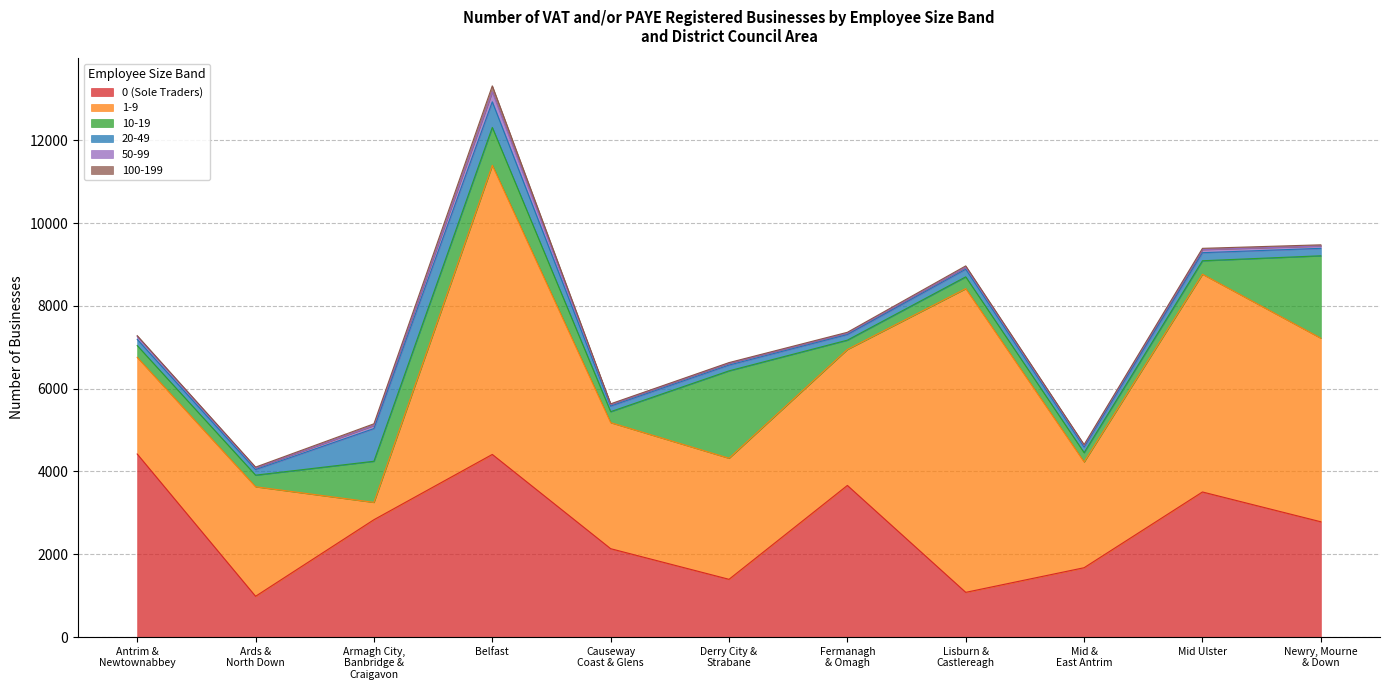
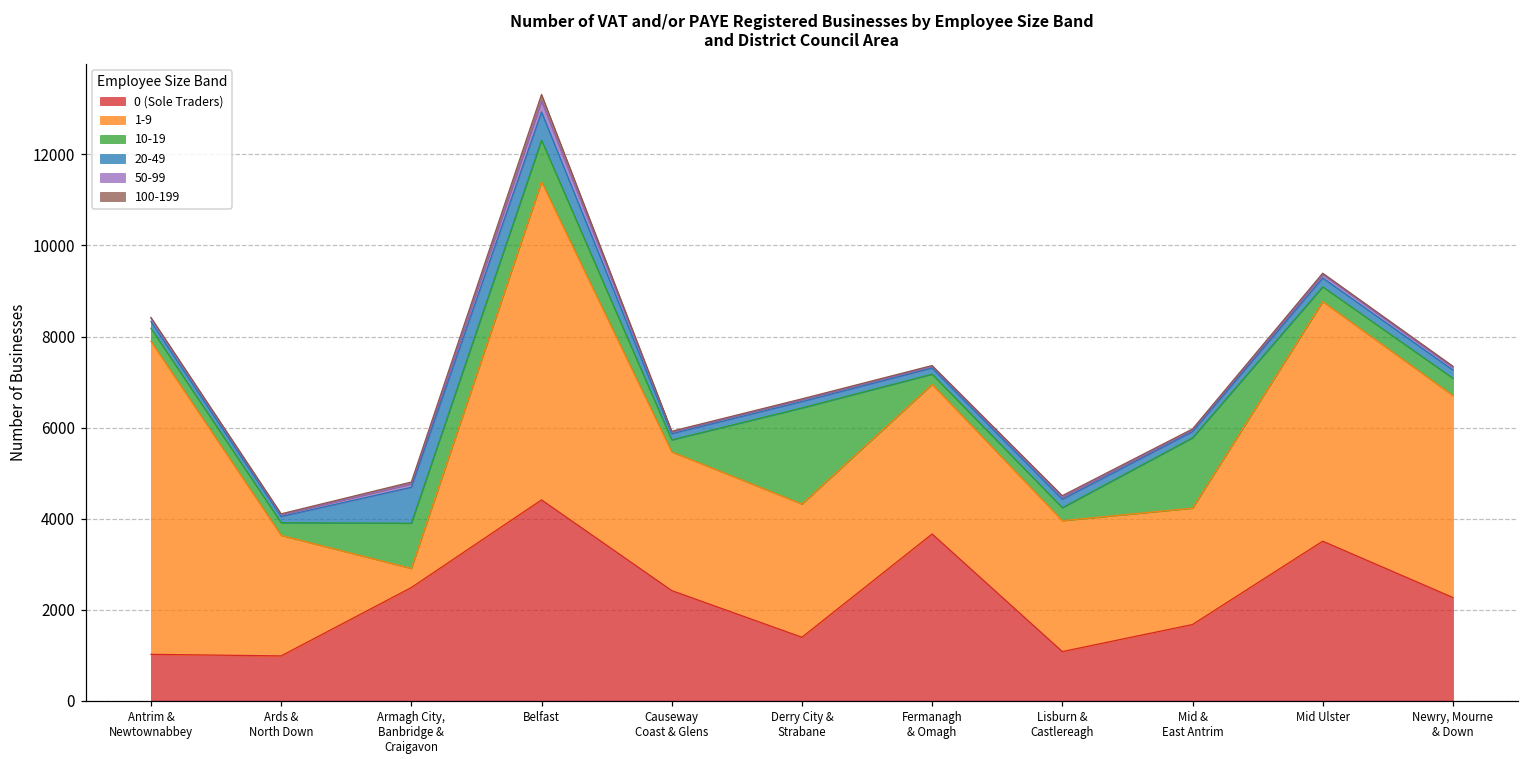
0 (Sole Traders), Antrim & Newtownabbey: 4400 -> 1000
1-9, Antrim & Newtownabbey: 2300 -> 6900
0 (Sole Traders), Armagh City, Banbridge & Craigavon: 2800 -> 2500
0 (Sole Traders), Causeway Coast & Glens: 2100 -> 2400
1-9, Lisburn & Castlereagh: 7300 -> 2900
10-19, Mid & East Antrim: 200 -> 1500
0 (Sole Traders), Newry, Mourne & Down: 2800 -> 2300
10-19, Newry, Mourne & Down: 2000 -> 400
